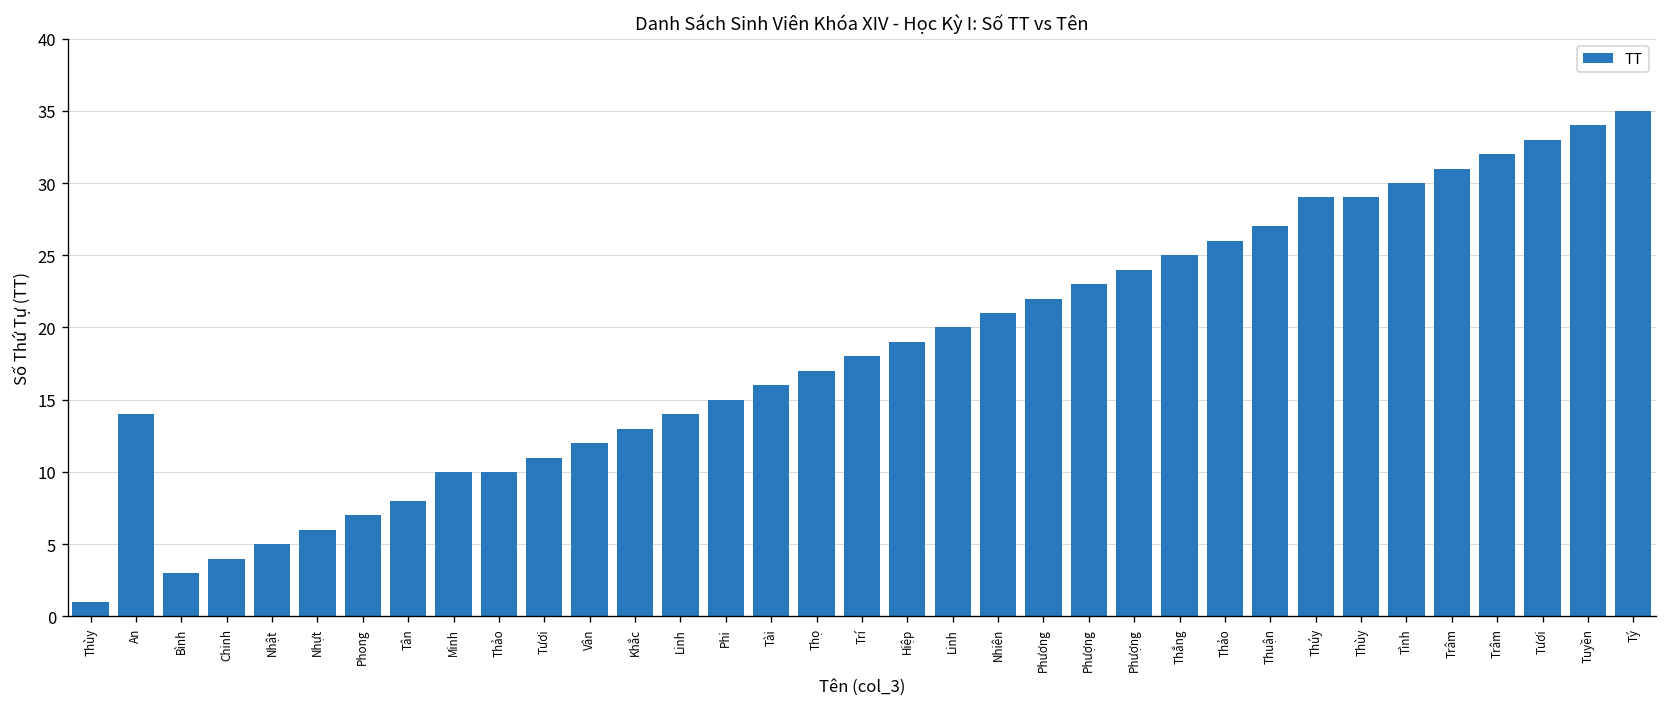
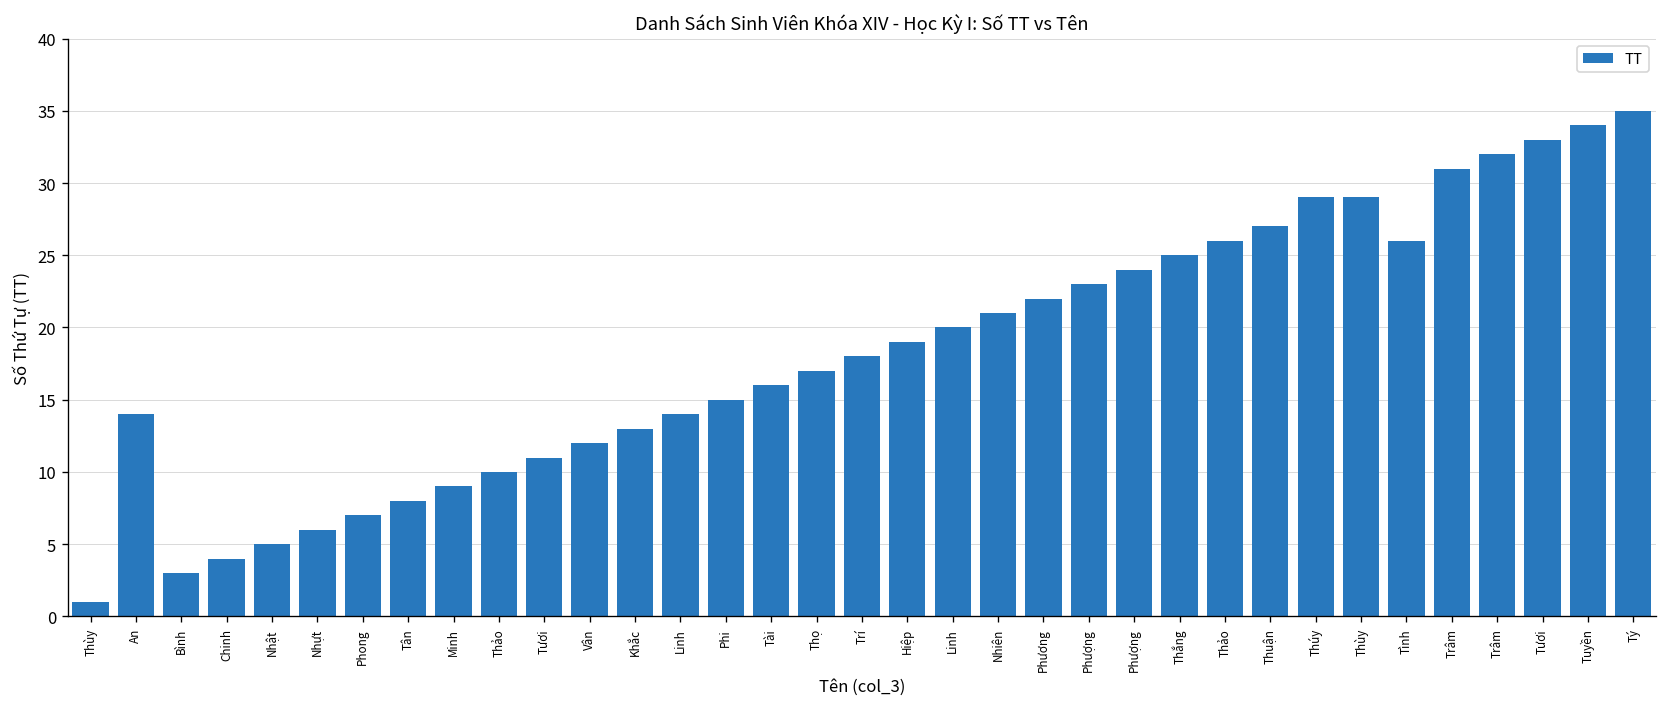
Minh: 10 -> 9
Tình: 30 -> 26
